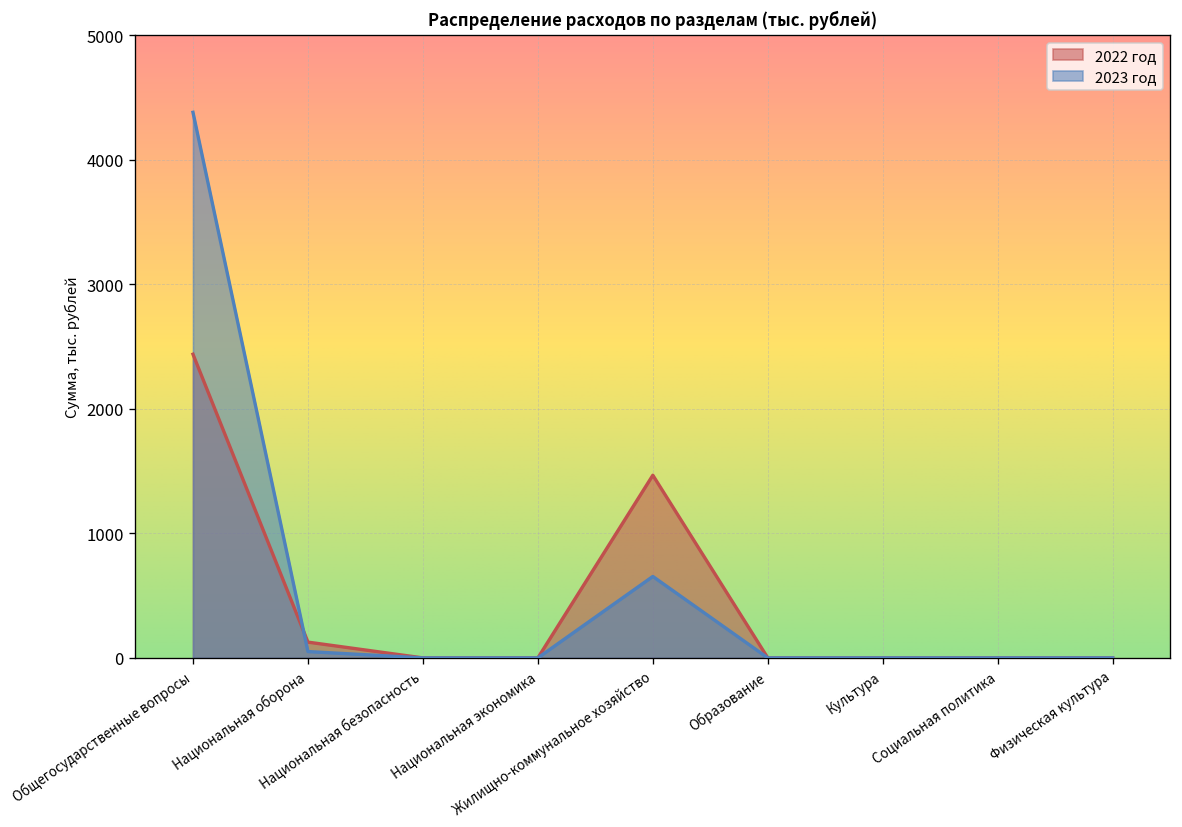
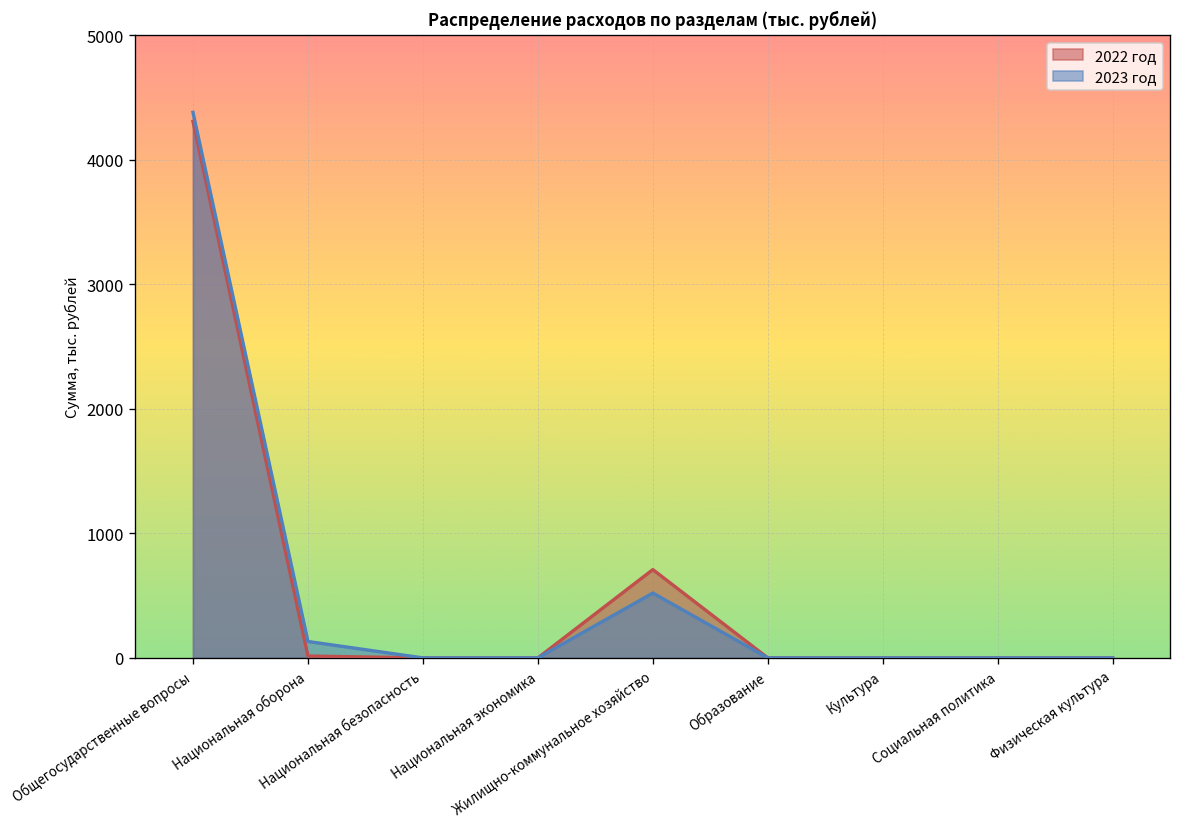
2022 год, Общегосударственные вопросы: 2440 -> 4310
2022 год, Национальная оборона: 130 -> 20
2023 год, Национальная оборона: 50 -> 130
2022 год, Жилищно-коммунальное хозяйство: 1470 -> 710
2023 год, Жилищно-коммунальное хозяйство: 650 -> 520
